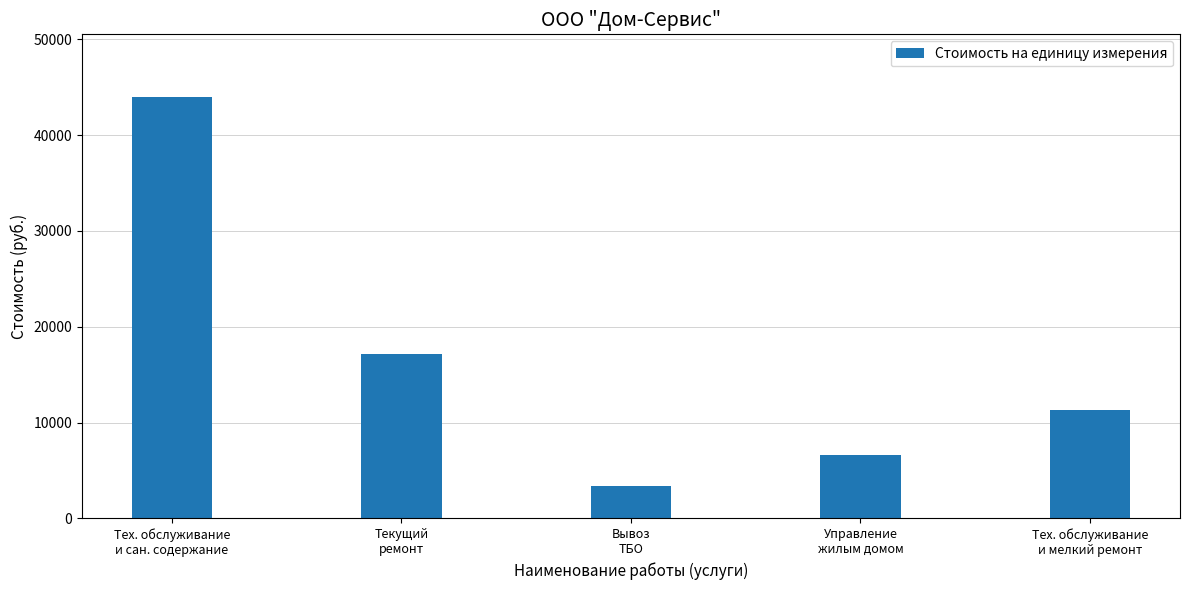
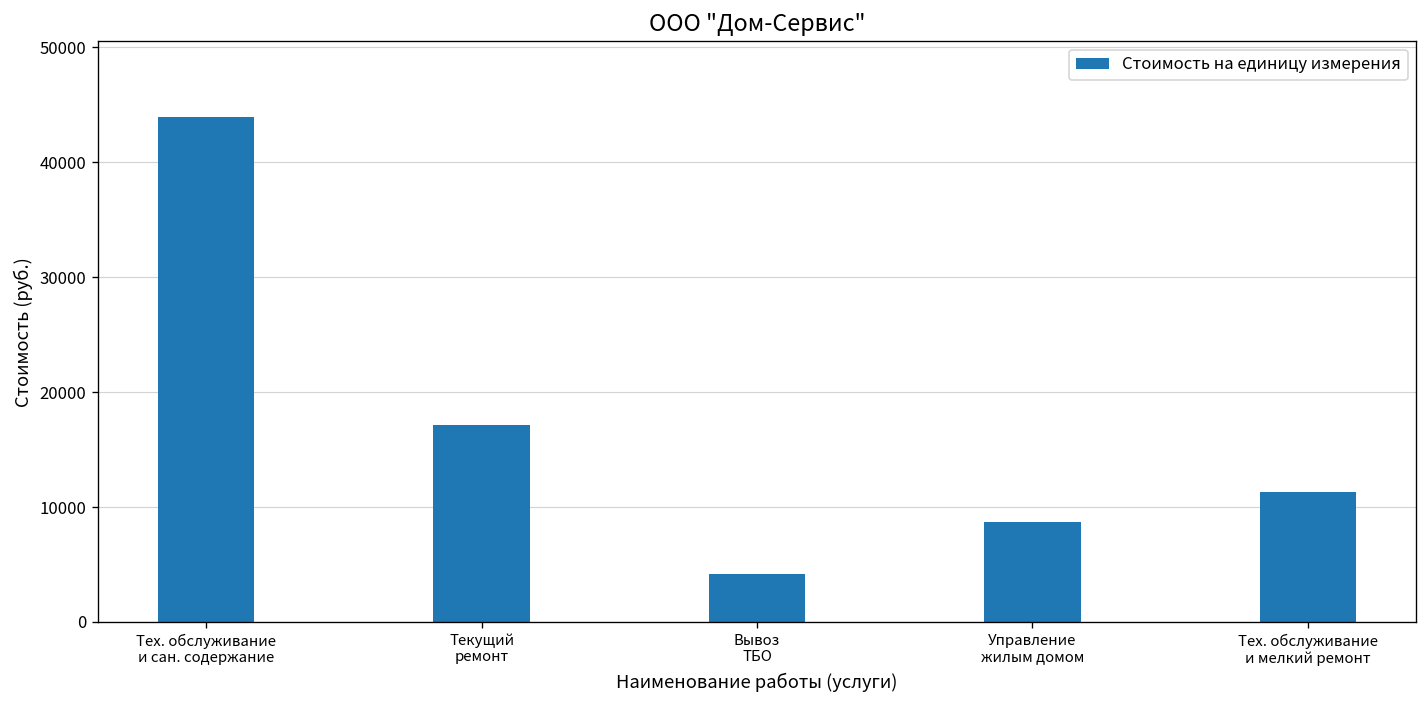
Вывоз ТБО: 3000 -> 4000
Управление жилым домом: 7000 -> 9000
